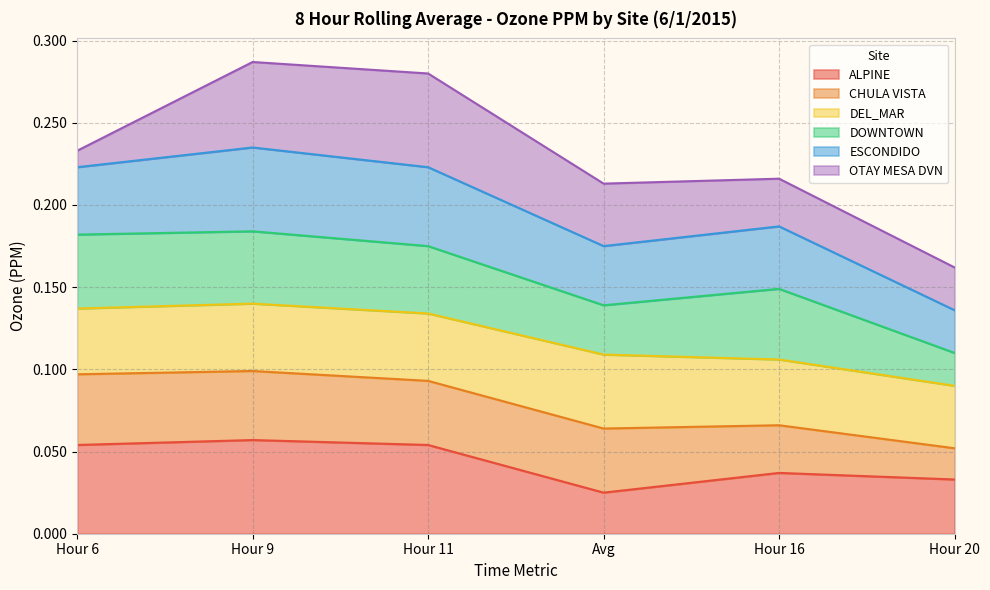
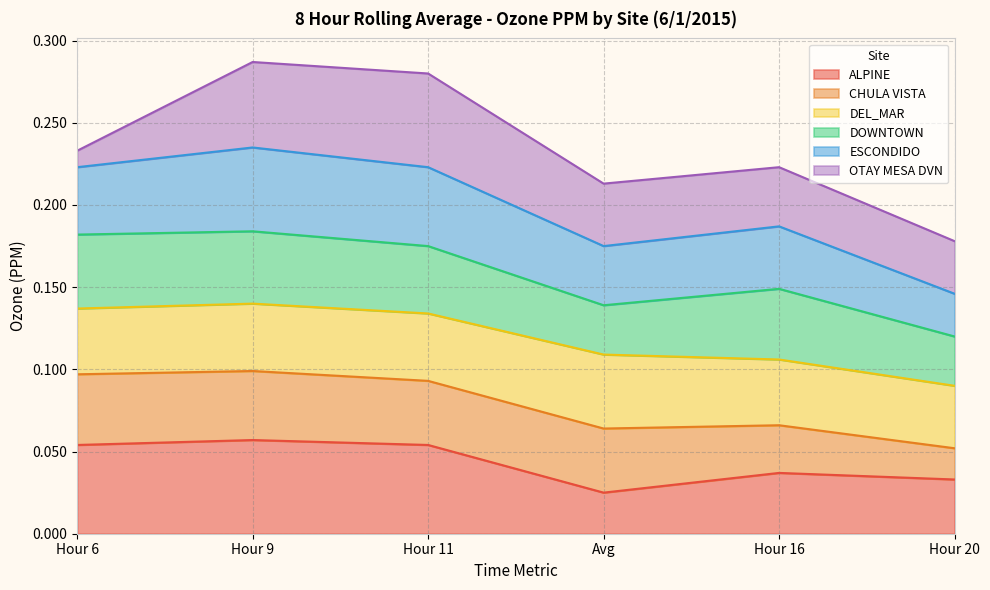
OTAY MESA DVN, Hour 16: 0.029 -> 0.036
DOWNTOWN, Hour 20: 0.02 -> 0.03
OTAY MESA DVN, Hour 20: 0.026 -> 0.032
